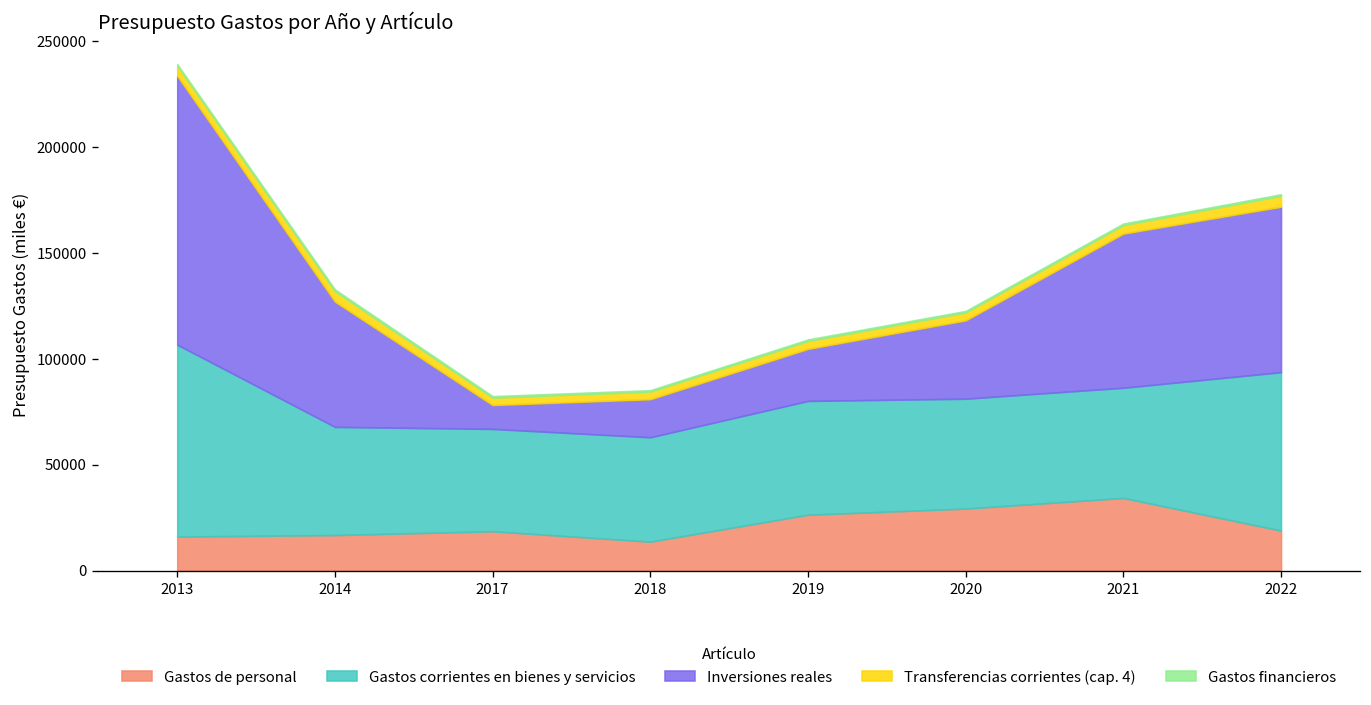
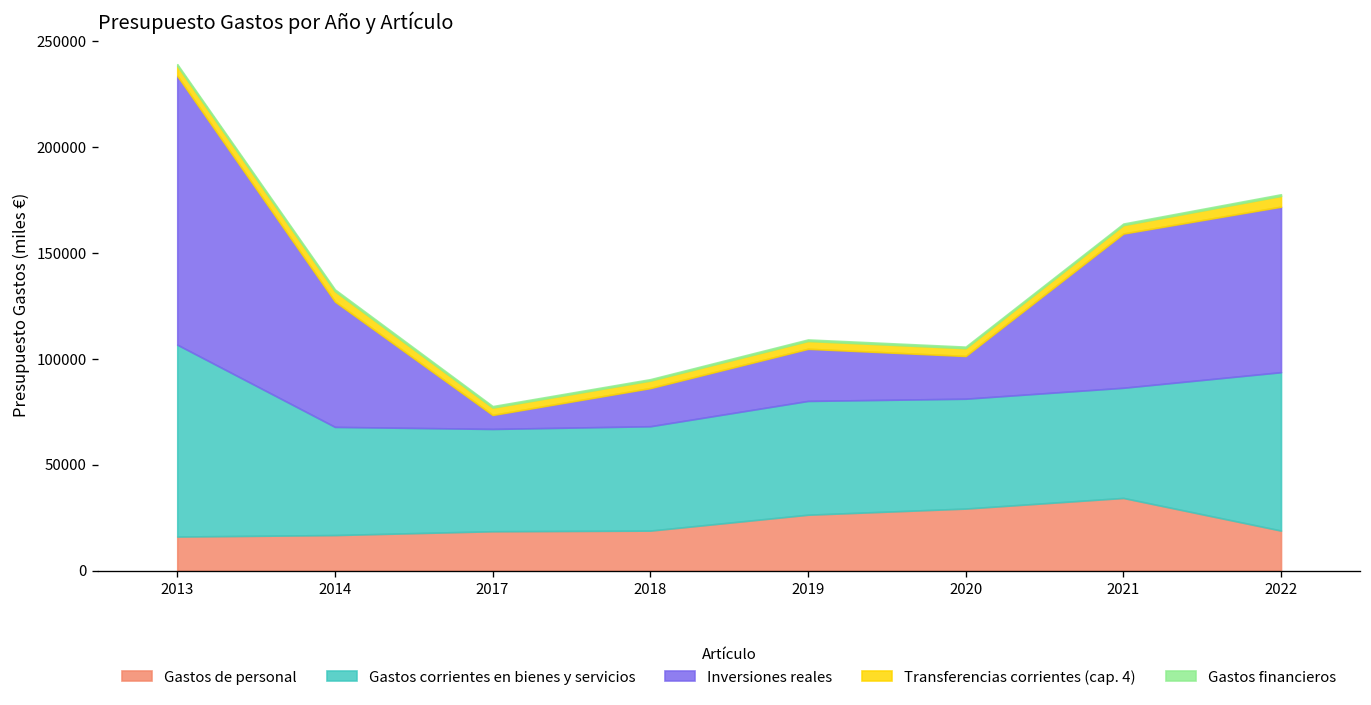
Inversiones reales, 2017: 11000 -> 7000
Gastos de personal, 2018: 14000 -> 19000
Inversiones reales, 2020: 37000 -> 20000
